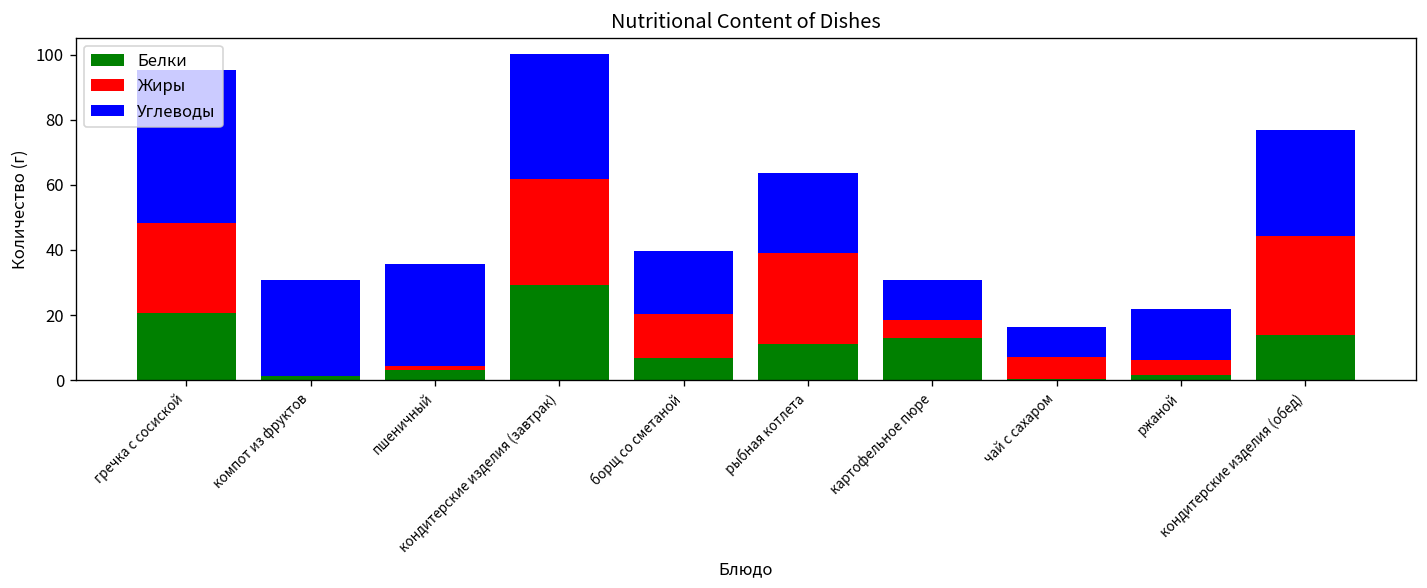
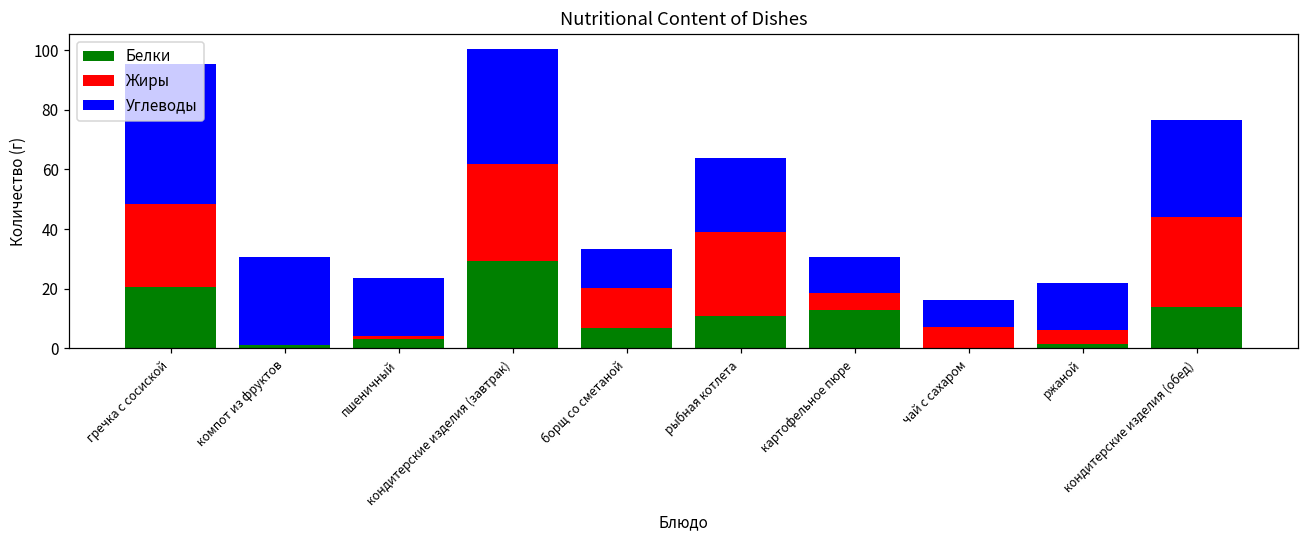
Углеводы, пшеничный: 31 -> 19
Углеводы, борщ со сметаной: 20 -> 13
